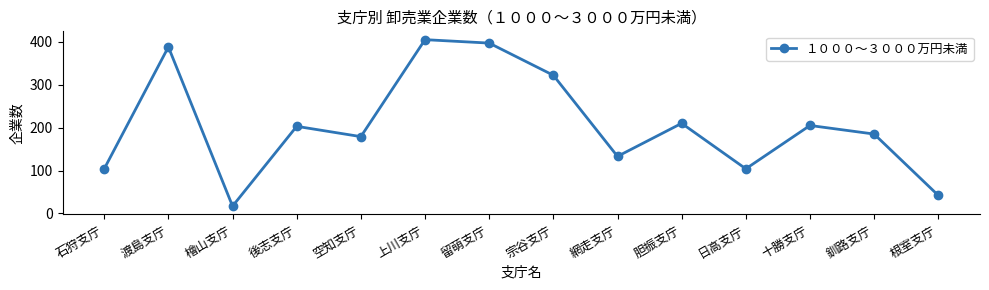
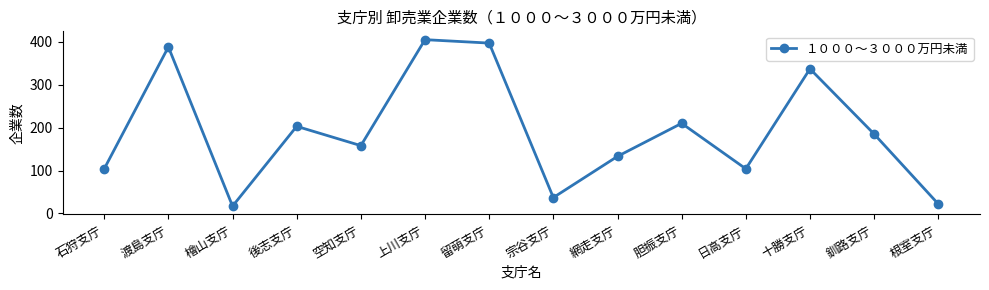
空知支庁: 180 -> 160
宗谷支庁: 320 -> 40
十勝支庁: 210 -> 340
根室支庁: 40 -> 20
